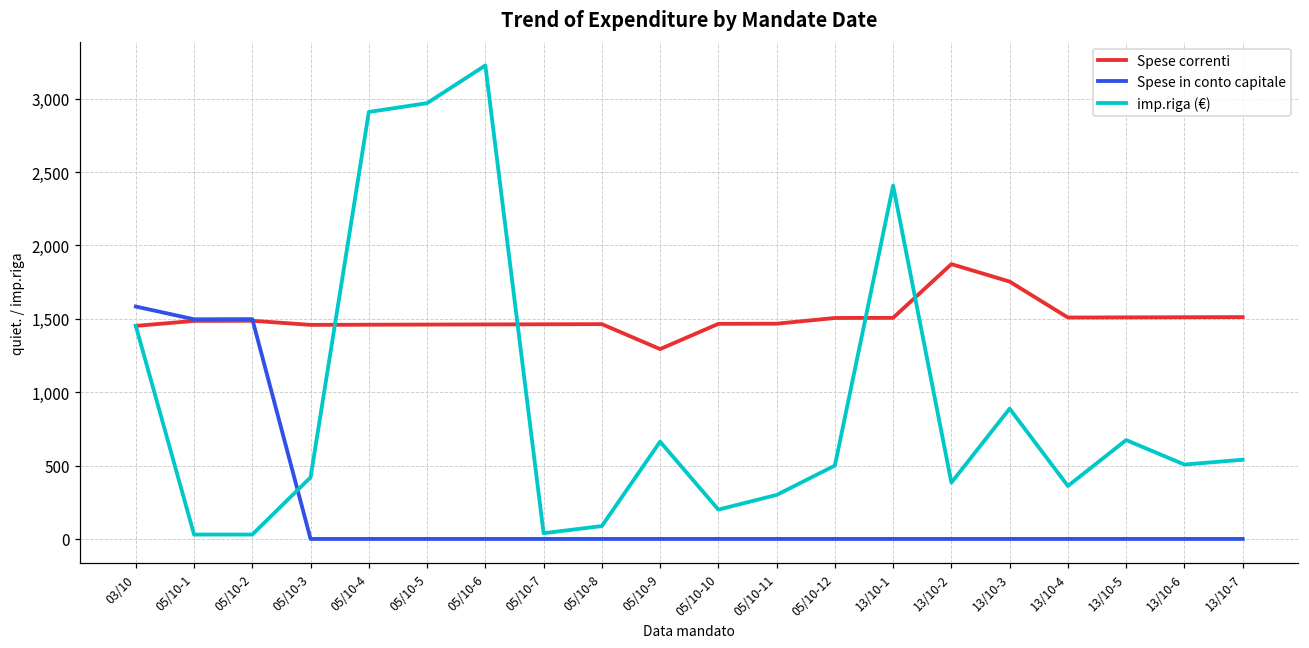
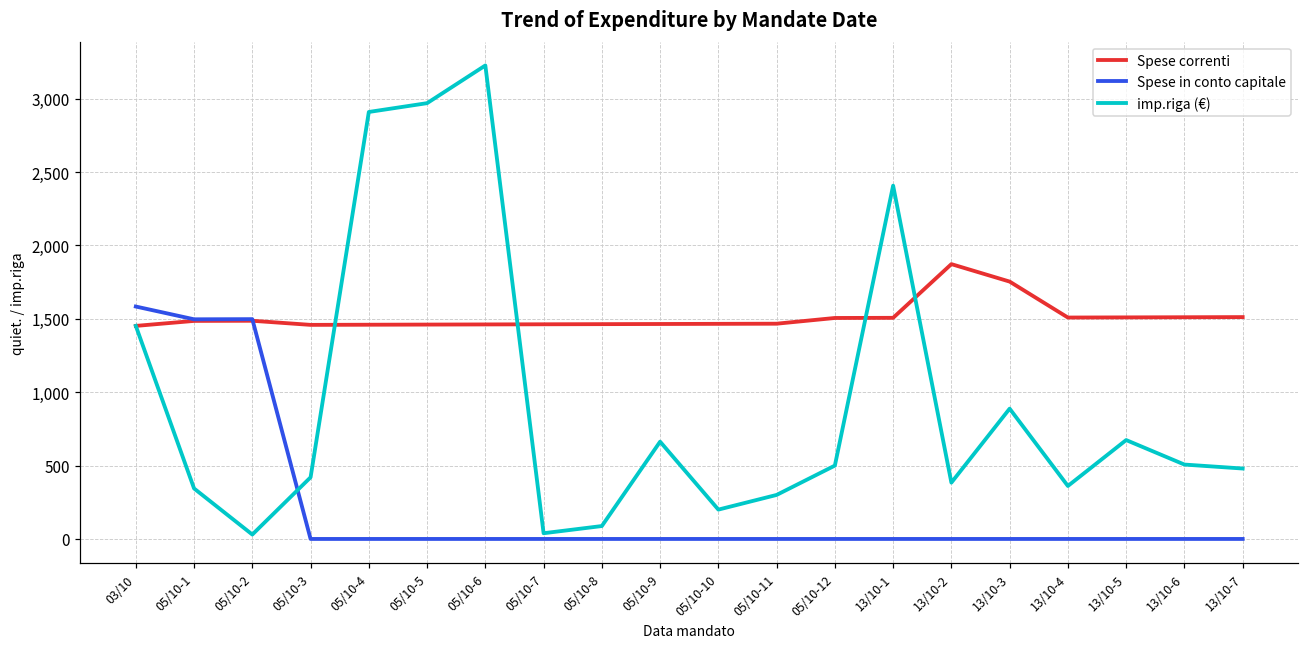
imp.riga (€), 05/10-1: 30 -> 340
Spese correnti, 05/10-9: 1,290 -> 1,470
imp.riga (€), 13/10-7: 540 -> 480
